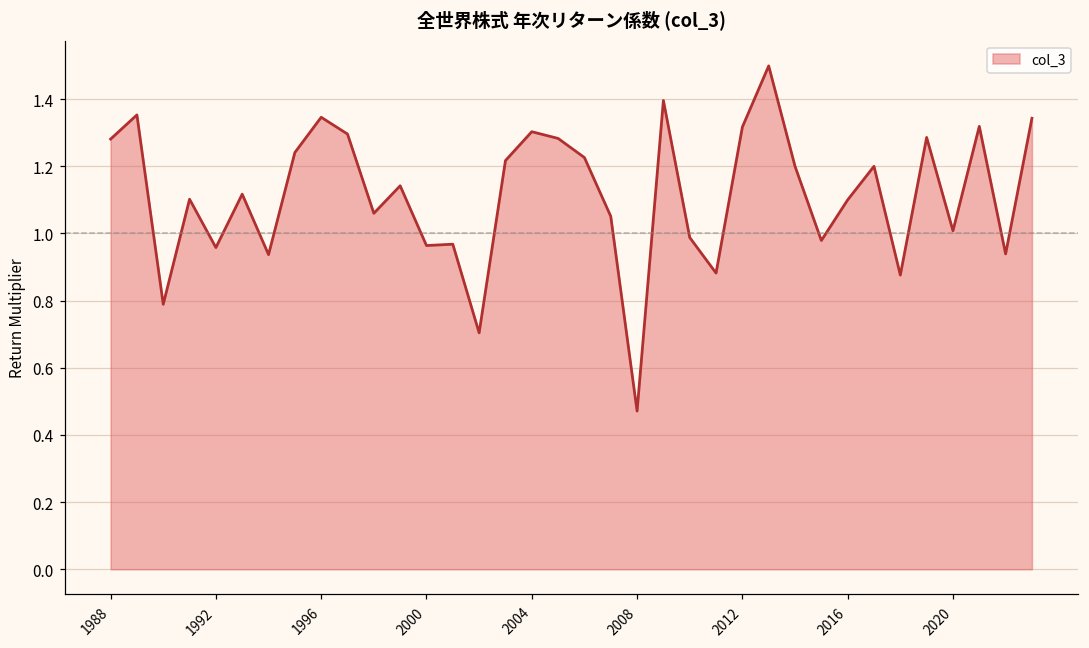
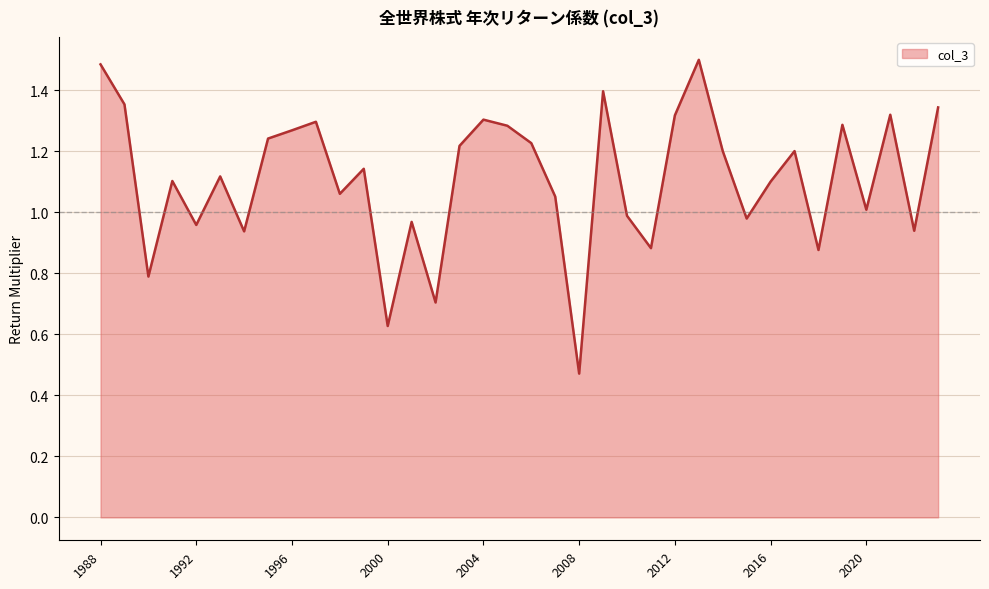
1988: 1.28 -> 1.48
1996: 1.35 -> 1.27
2000: 0.96 -> 0.63
